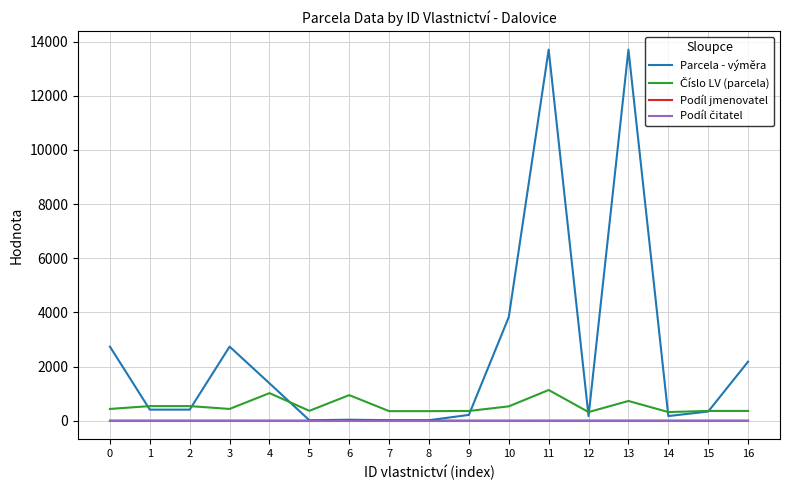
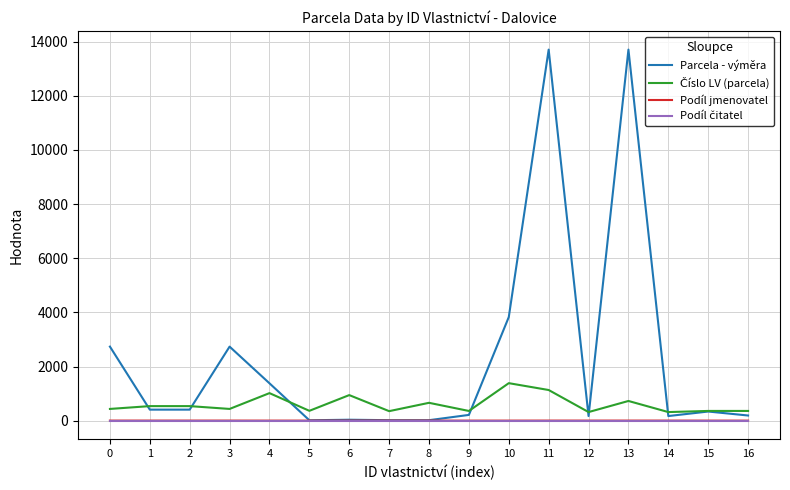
Číslo LV (parcela), 8: 400 -> 700
Číslo LV (parcela), 10: 500 -> 1400
Parcela - výměra, 16: 2200 -> 200
